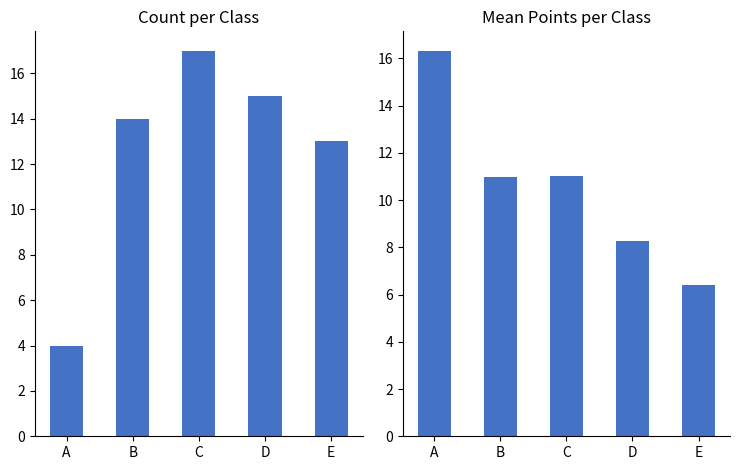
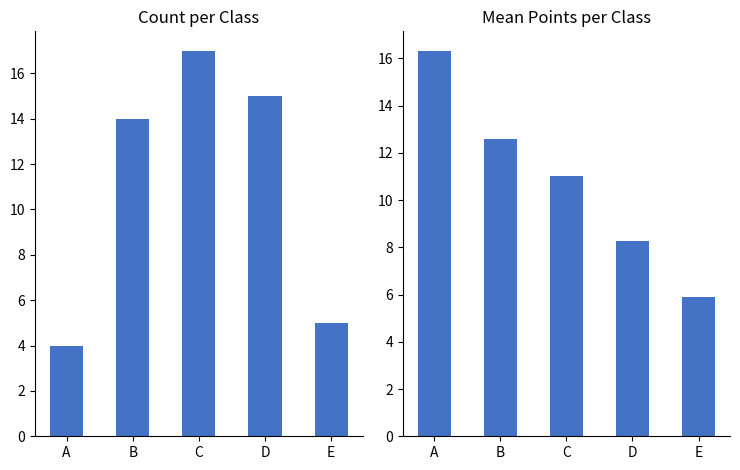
Count per Class, E: 13 -> 5
Mean Points per Class, B: 11.0 -> 12.6
Mean Points per Class, E: 6.4 -> 5.9
